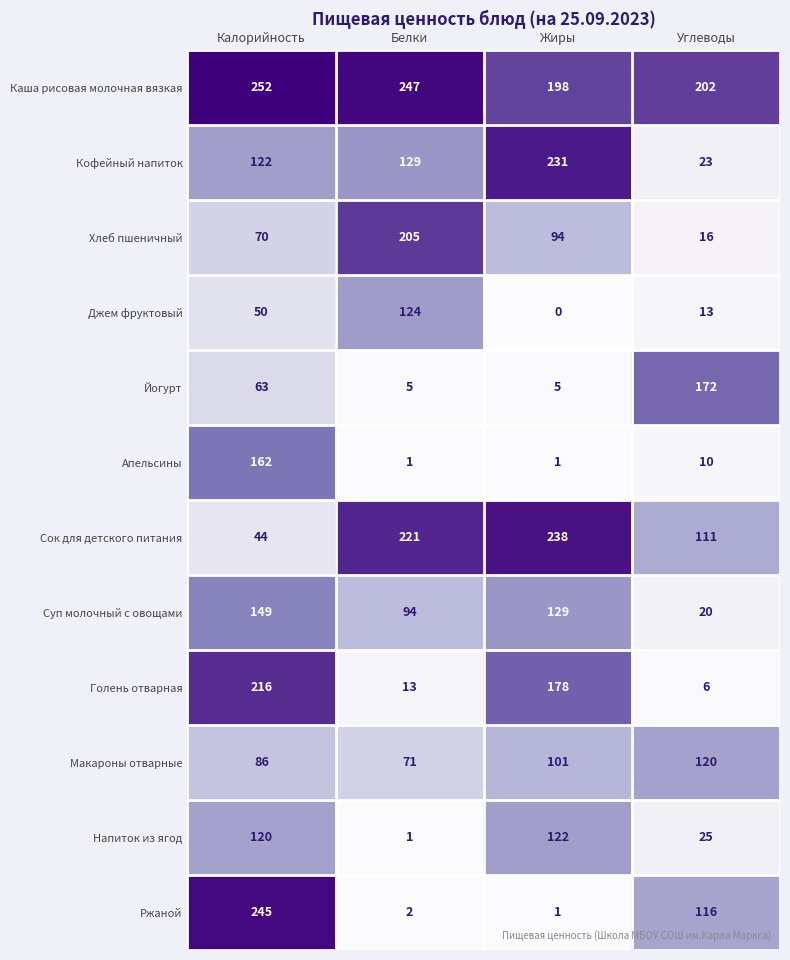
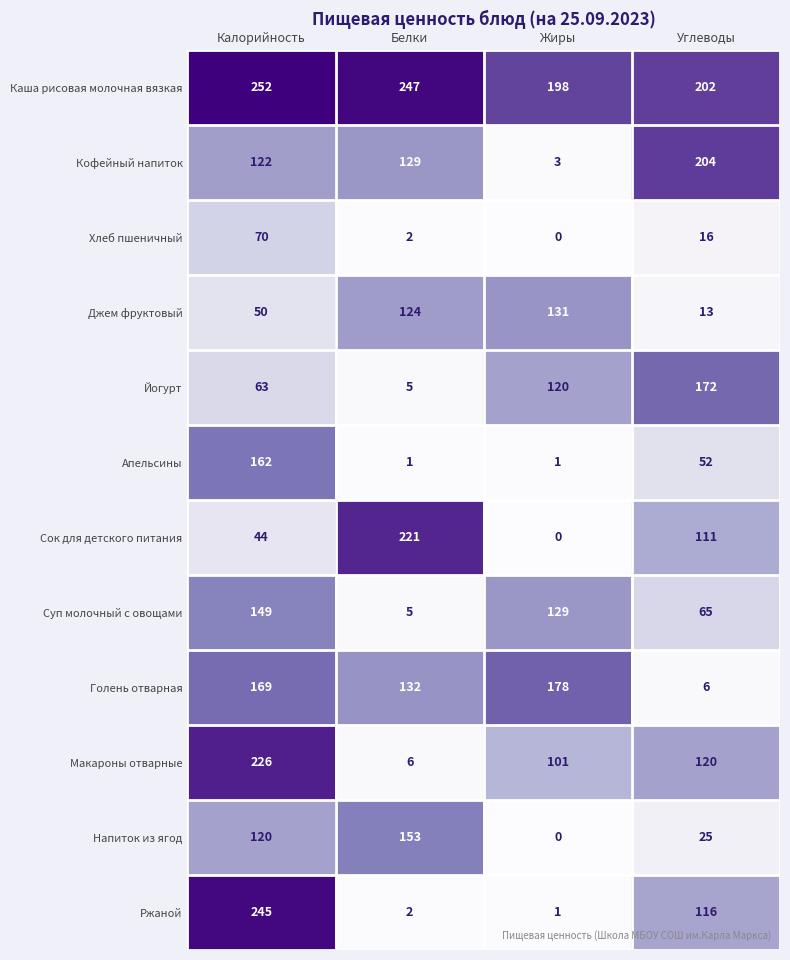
Кофейный напиток, Жиры: 231 -> 3
Кофейный напиток, Углеводы: 23 -> 204
Хлеб пшеничный, Белки: 205 -> 2
Хлеб пшеничный, Жиры: 94 -> 0
Джем фруктовый, Жиры: 0 -> 131
Йогурт, Жиры: 5 -> 120
Апельсины, Углеводы: 10 -> 52
Сок для детского питания, Жиры: 238 -> 0
Суп молочный с овощами, Белки: 94 -> 5
Суп молочный с овощами, Углеводы: 20 -> 65
Голень отварная, Калорийность: 216 -> 169
Голень отварная, Белки: 13 -> 132
Макароны отварные, Калорийность: 86 -> 226
Макароны отварные, Белки: 71 -> 6
Напиток из ягод, Белки: 1 -> 153
Напиток из ягод, Жиры: 122 -> 0
